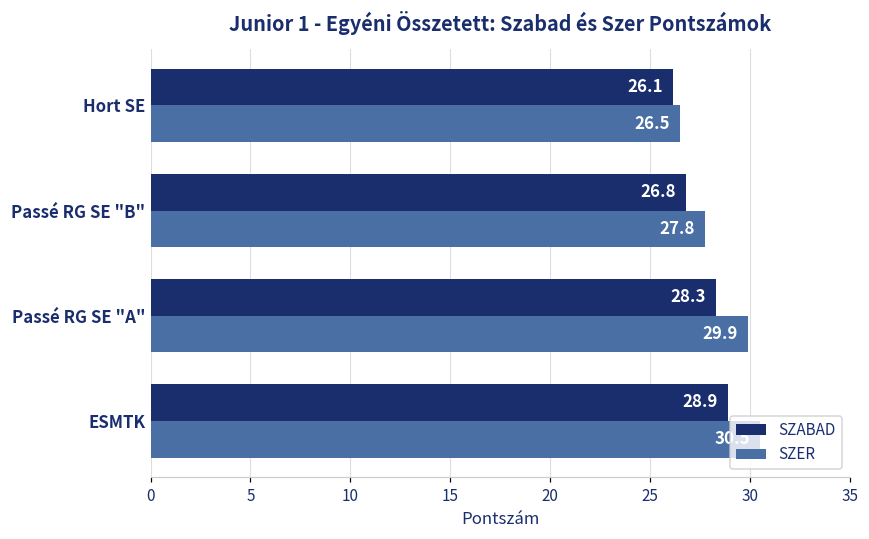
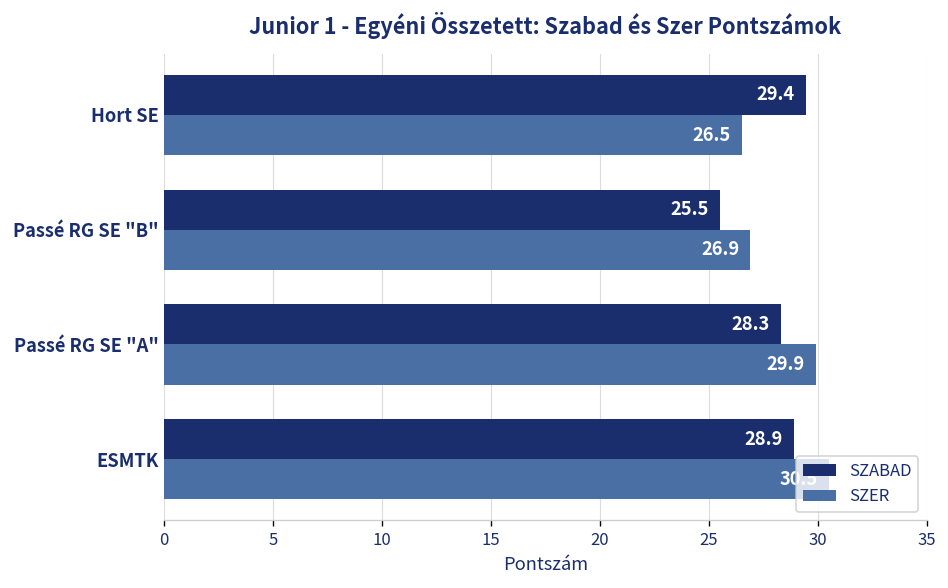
SZABAD, Hort SE: 26.1 -> 29.4
SZABAD, Passé RG SE "B": 26.8 -> 25.5
SZER, Passé RG SE "B": 27.8 -> 26.9
